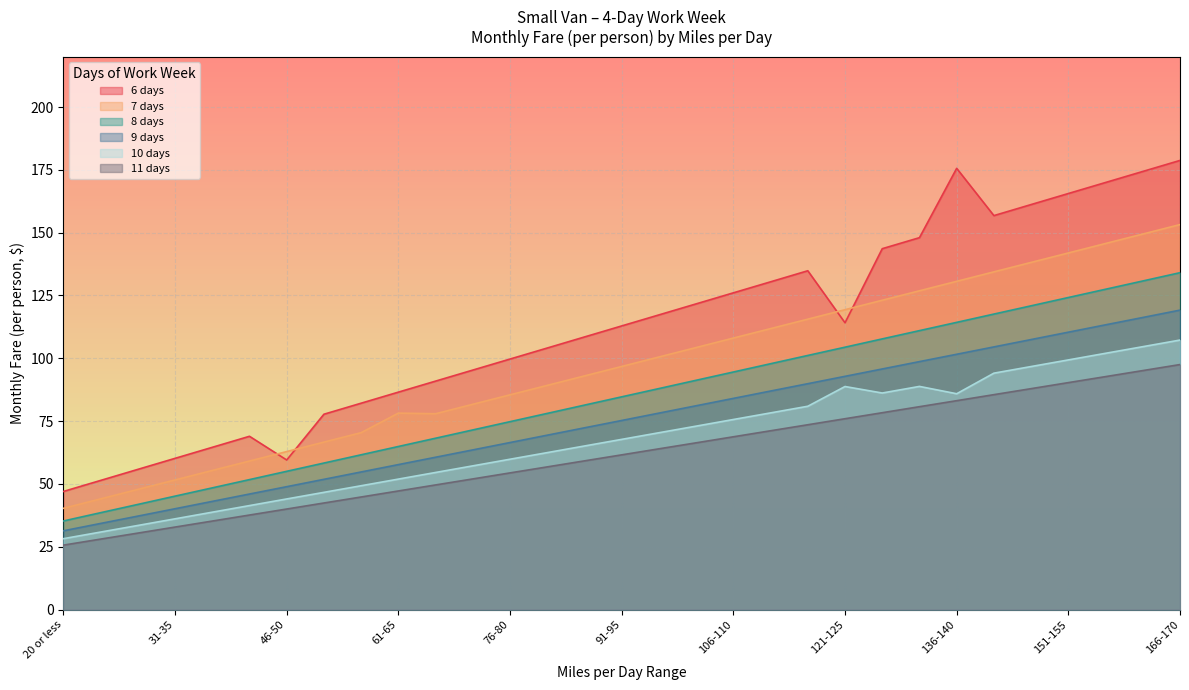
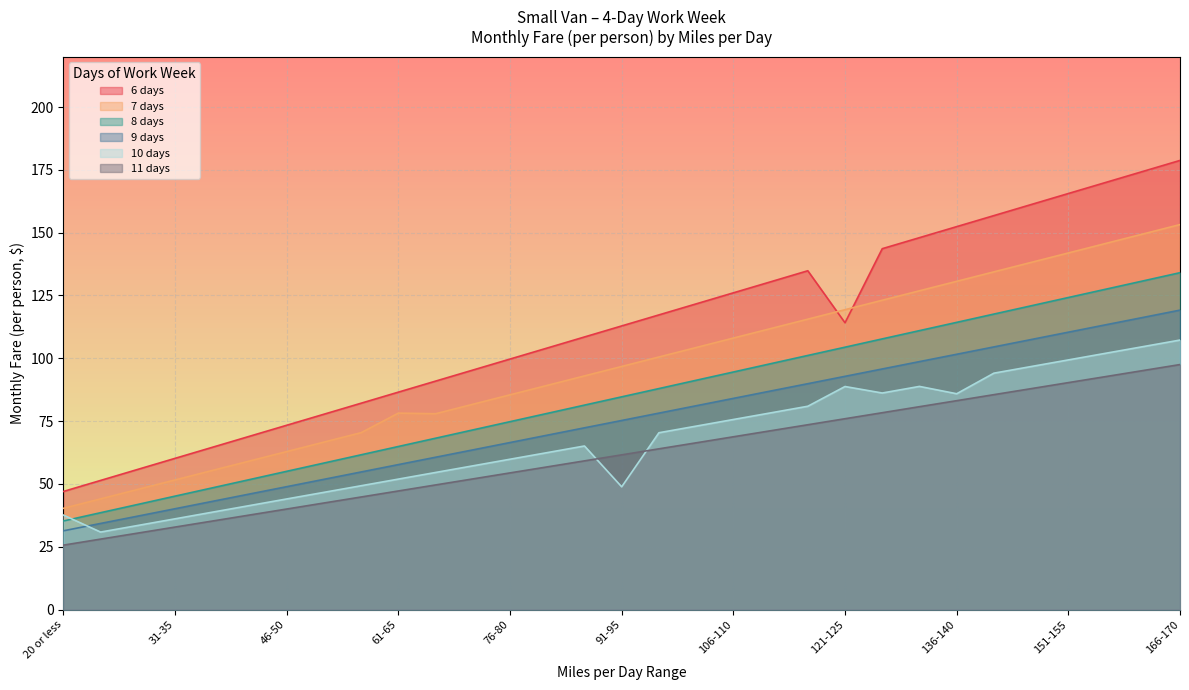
10 days, 20 or less: 28 -> 38
6 days, 46-50: 60 -> 73
10 days, 91-95: 68 -> 49
6 days, 136-140: 176 -> 152
